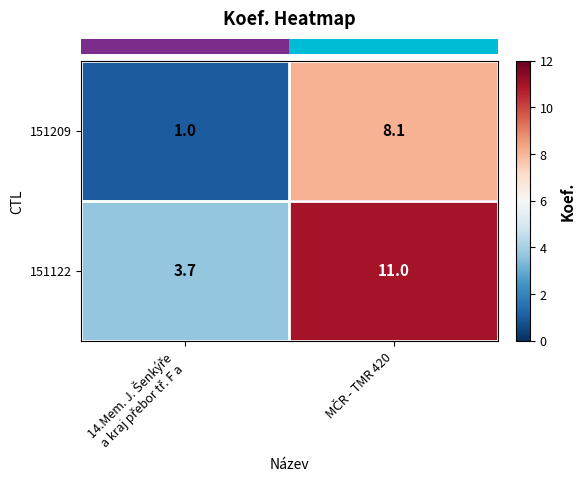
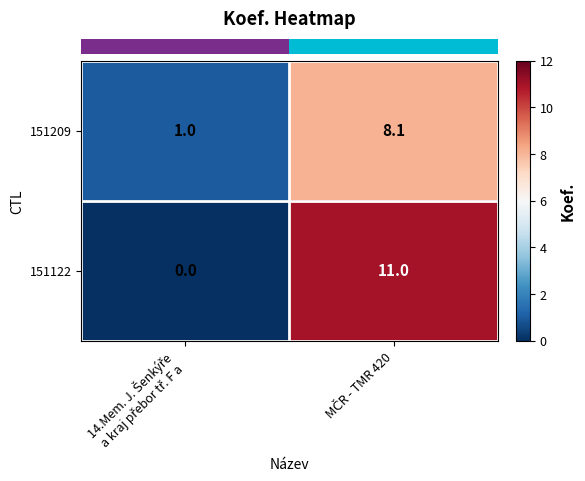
151122, 14.Mem. J. Šenkýře a kraj přebor tř. F a: 3.7 -> 0.0
